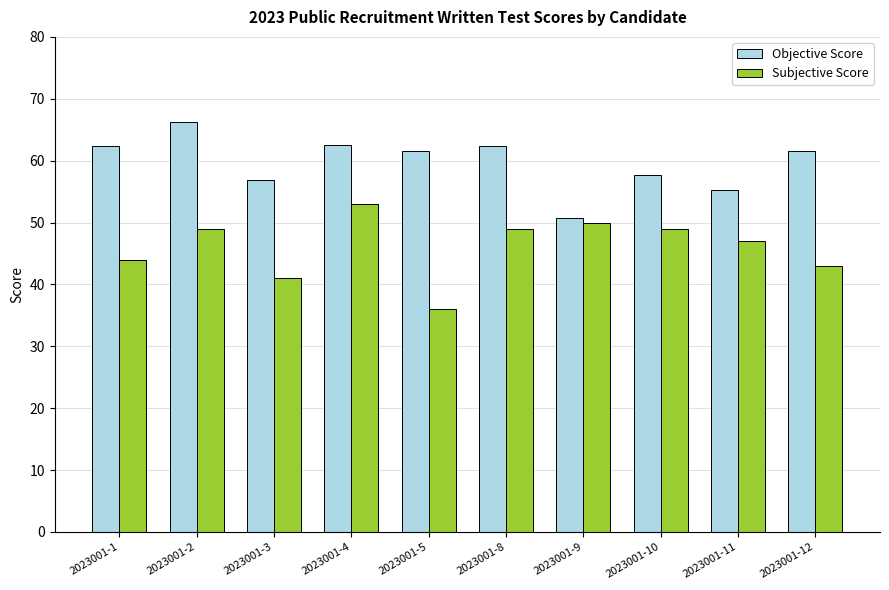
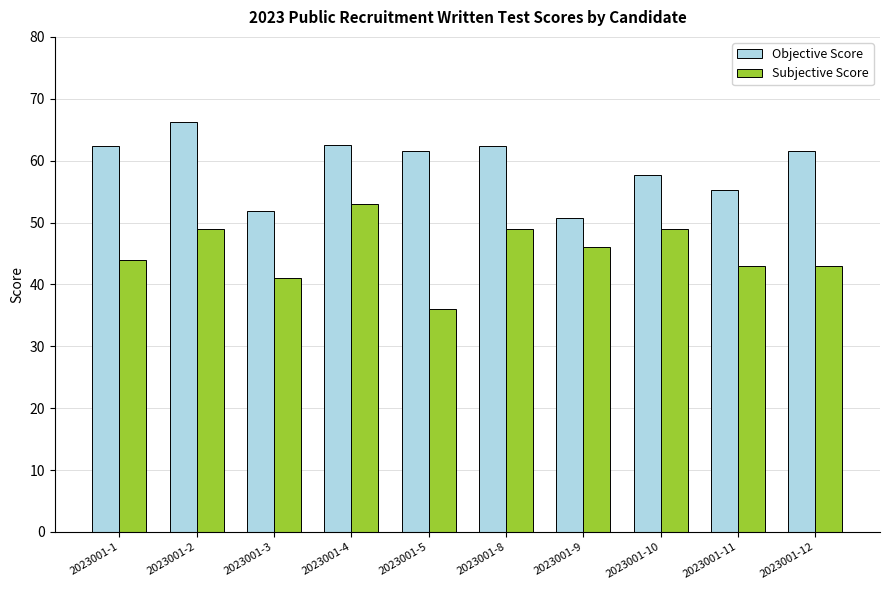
Objective Score, 2023001-3: 57 -> 52
Subjective Score, 2023001-9: 50 -> 46
Subjective Score, 2023001-11: 47 -> 43
